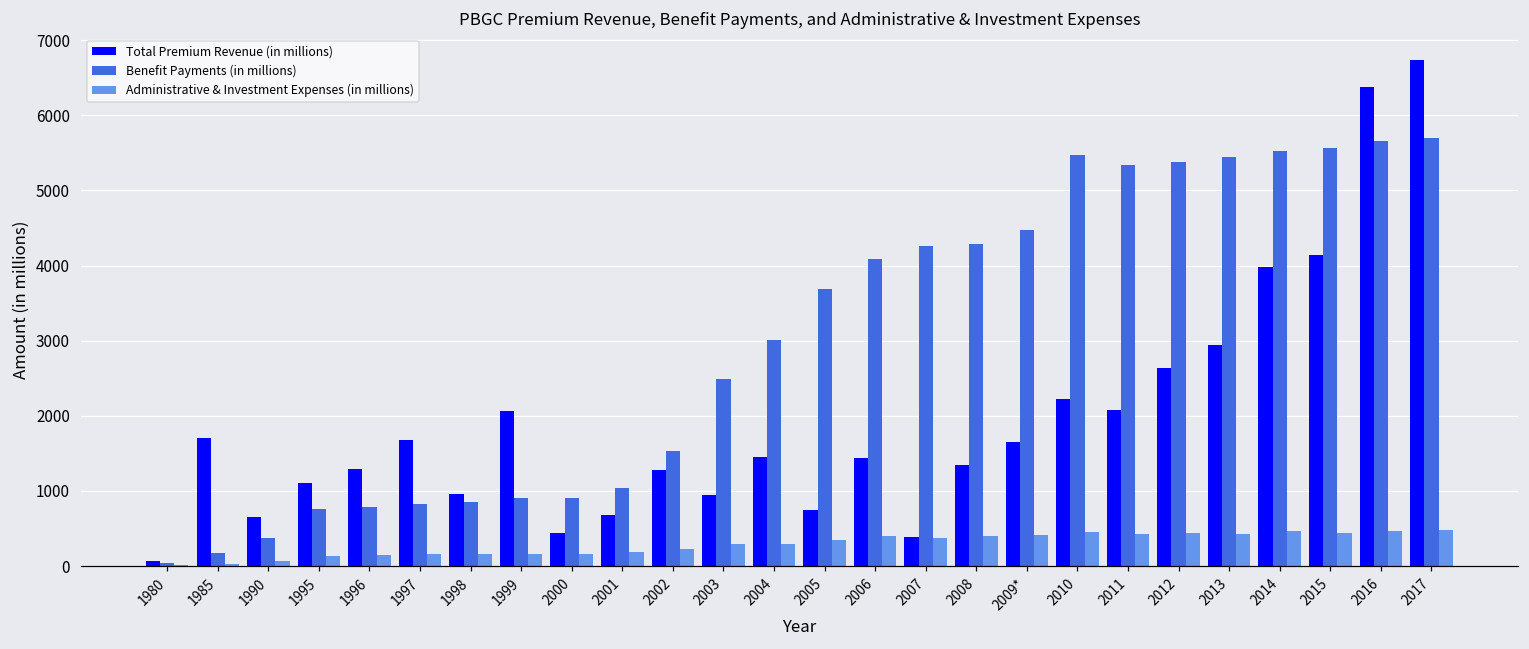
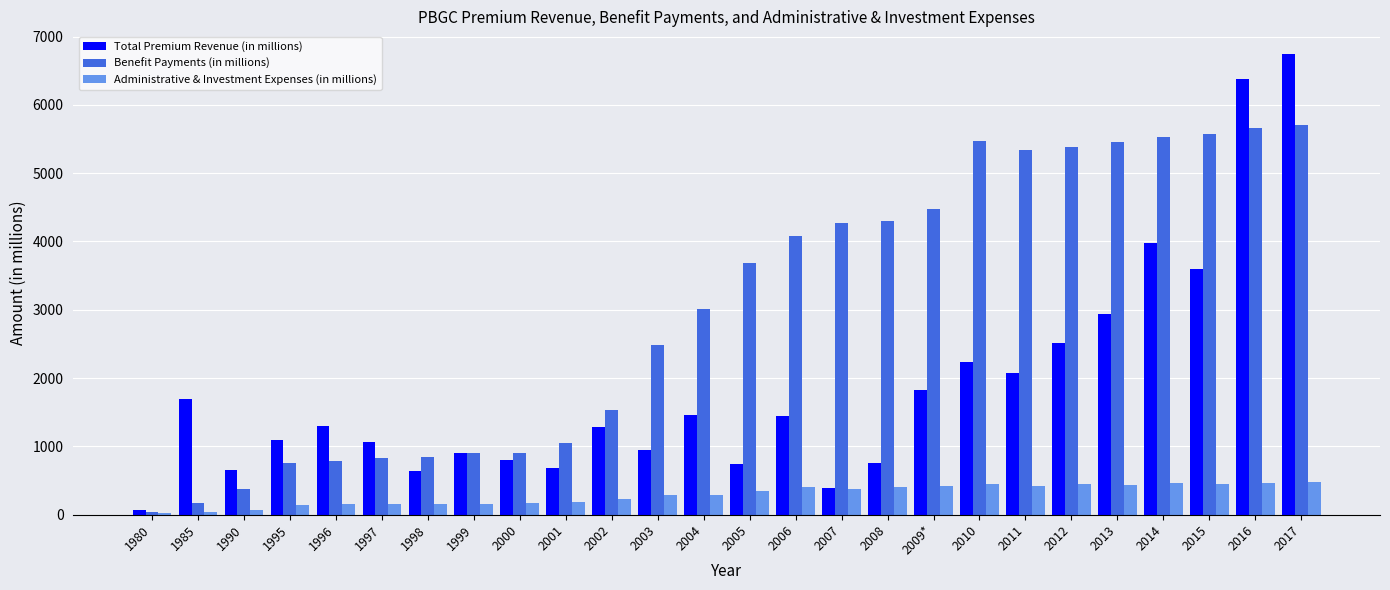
Total Premium Revenue (in millions), 1997: 1700 -> 1100
Total Premium Revenue (in millions), 1998: 1000 -> 600
Total Premium Revenue (in millions), 1999: 2100 -> 900
Total Premium Revenue (in millions), 2000: 400 -> 800
Total Premium Revenue (in millions), 2008: 1300 -> 800
Total Premium Revenue (in millions), 2009*: 1700 -> 1800
Total Premium Revenue (in millions), 2012: 2600 -> 2500
Total Premium Revenue (in millions), 2015: 4100 -> 3600
